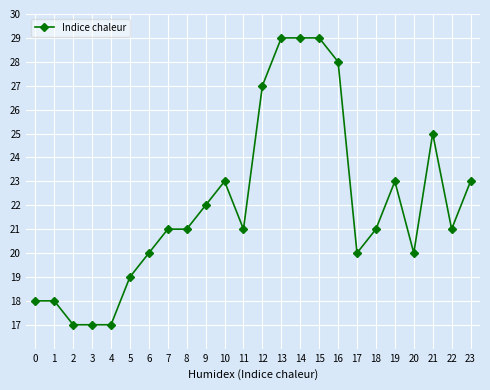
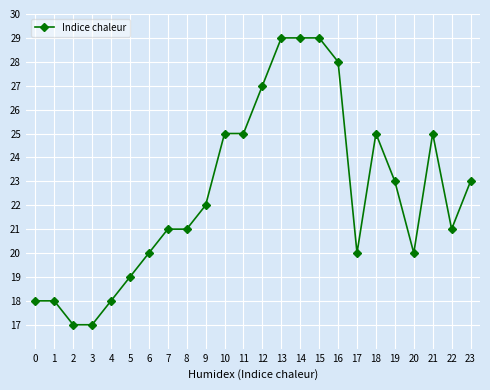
4: 17 -> 18
10: 23 -> 25
11: 21 -> 25
18: 21 -> 25
